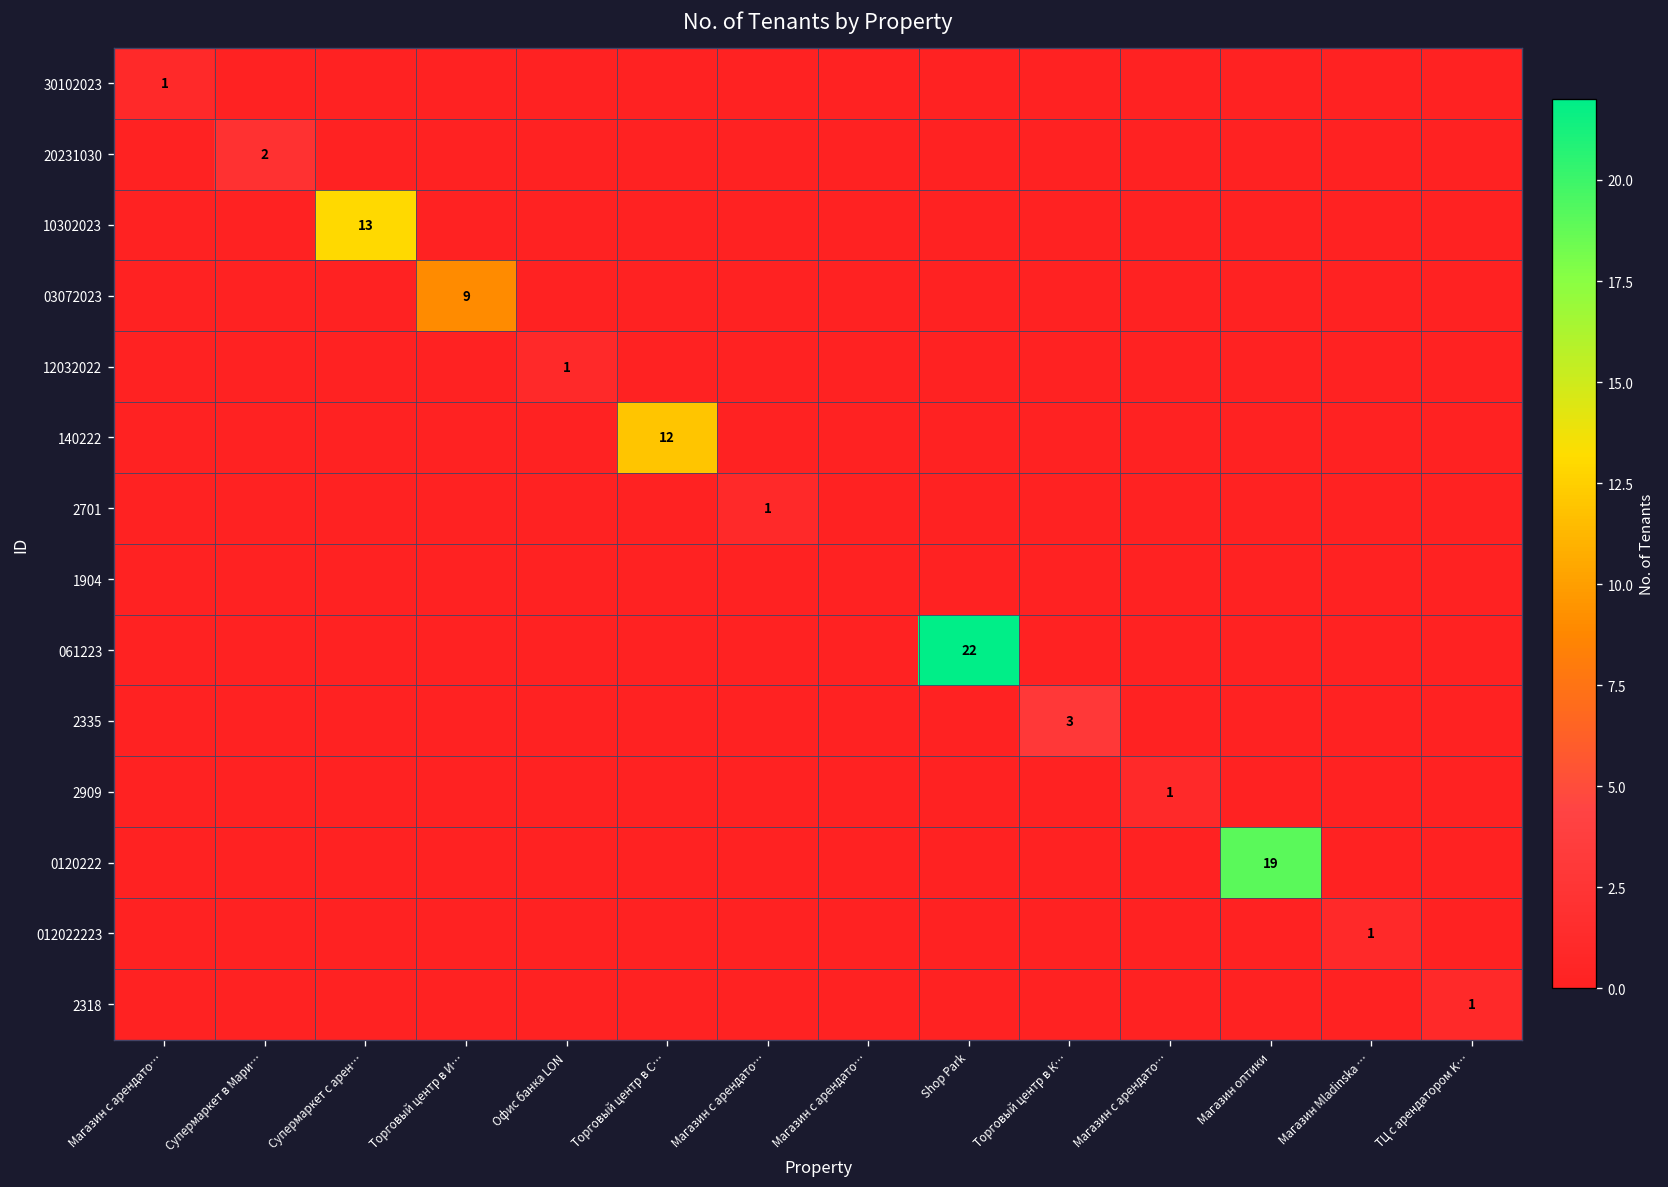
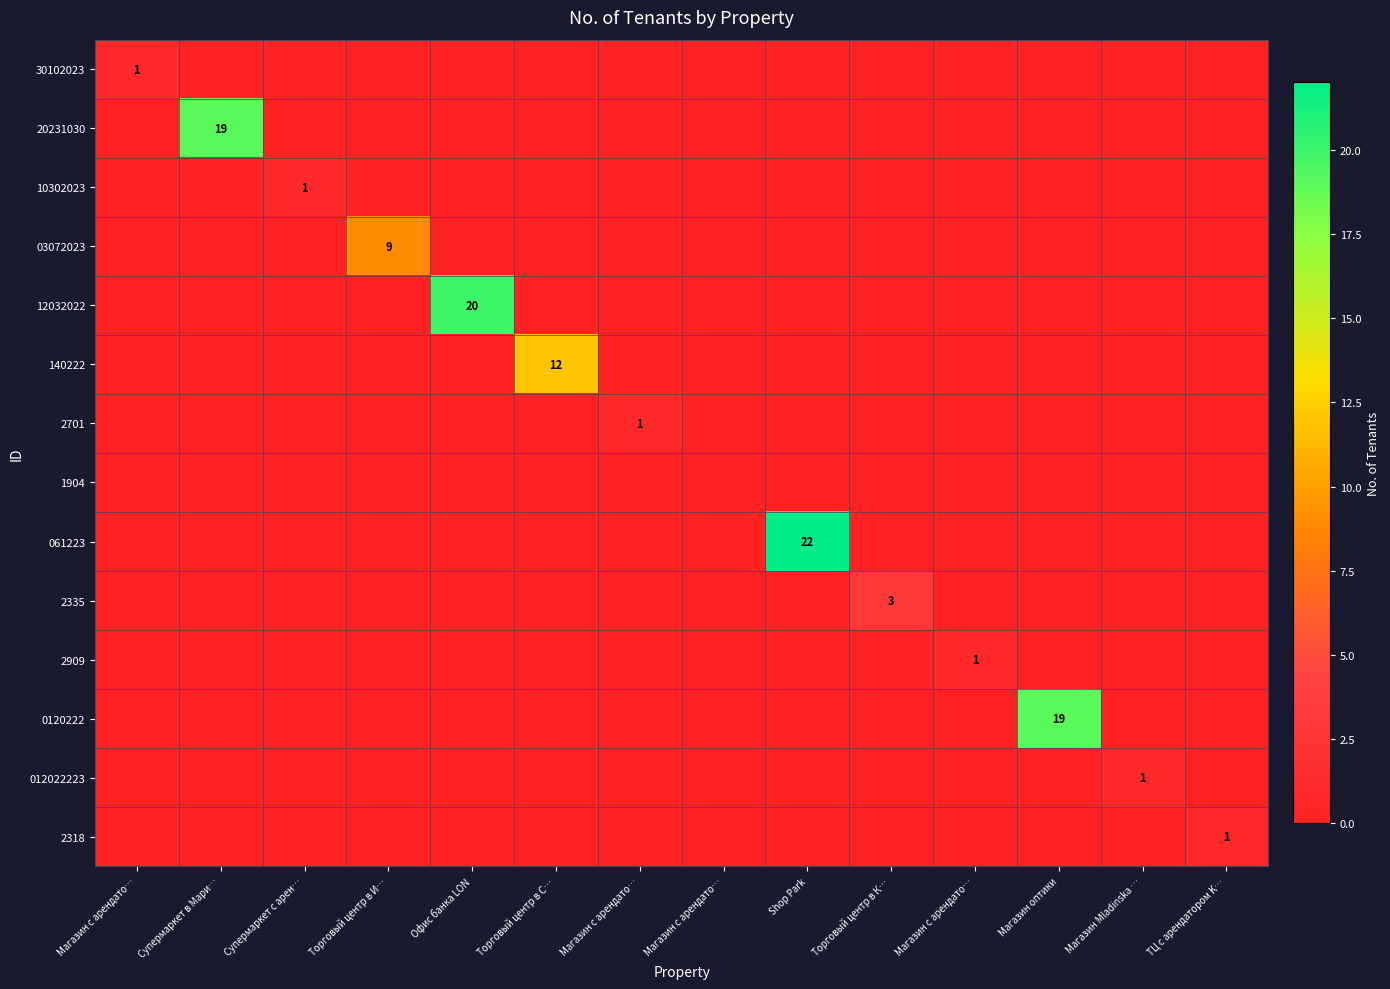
20231030, Супермаркет в Мари…: 2 -> 19
10302023, Супермаркет с арен…: 13 -> 1
12032022, Офис банка LON: 1 -> 20
